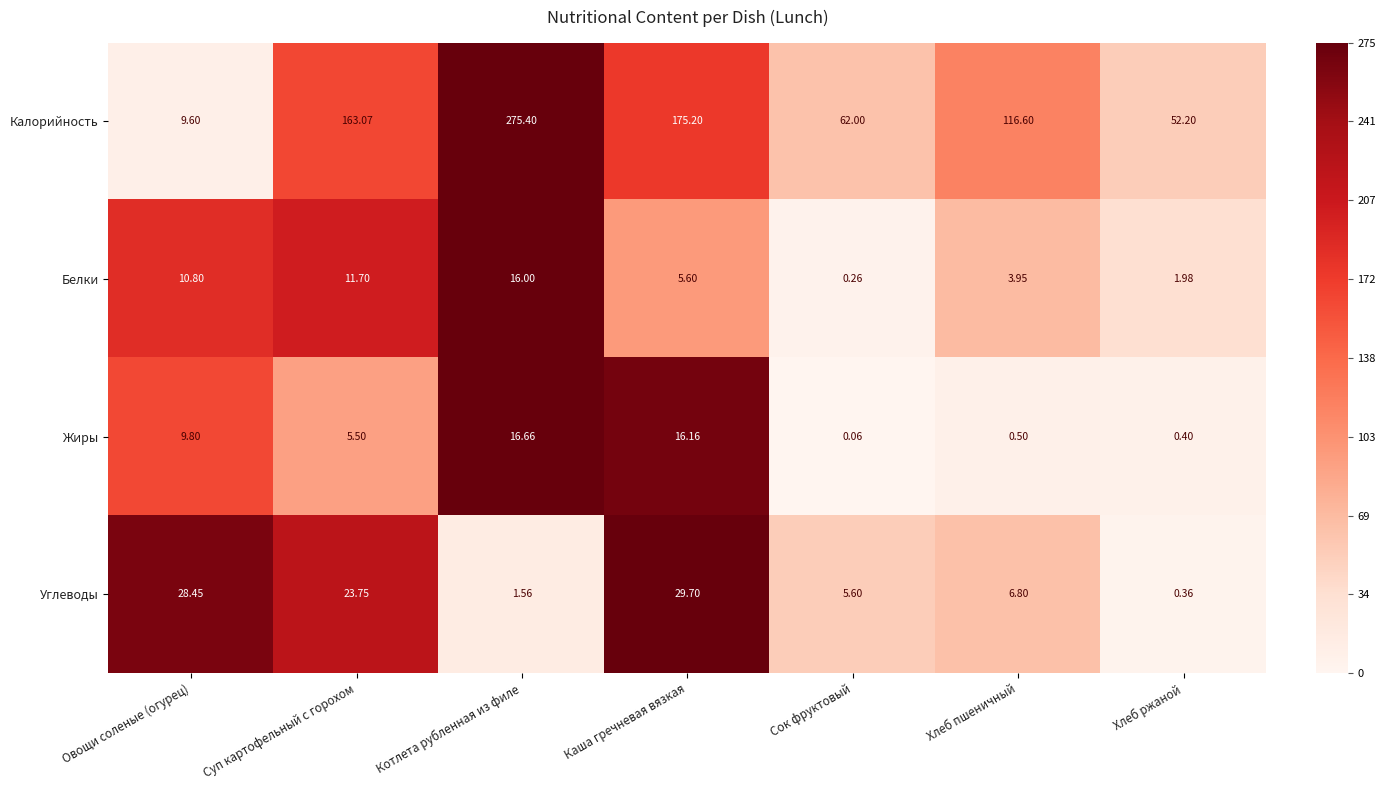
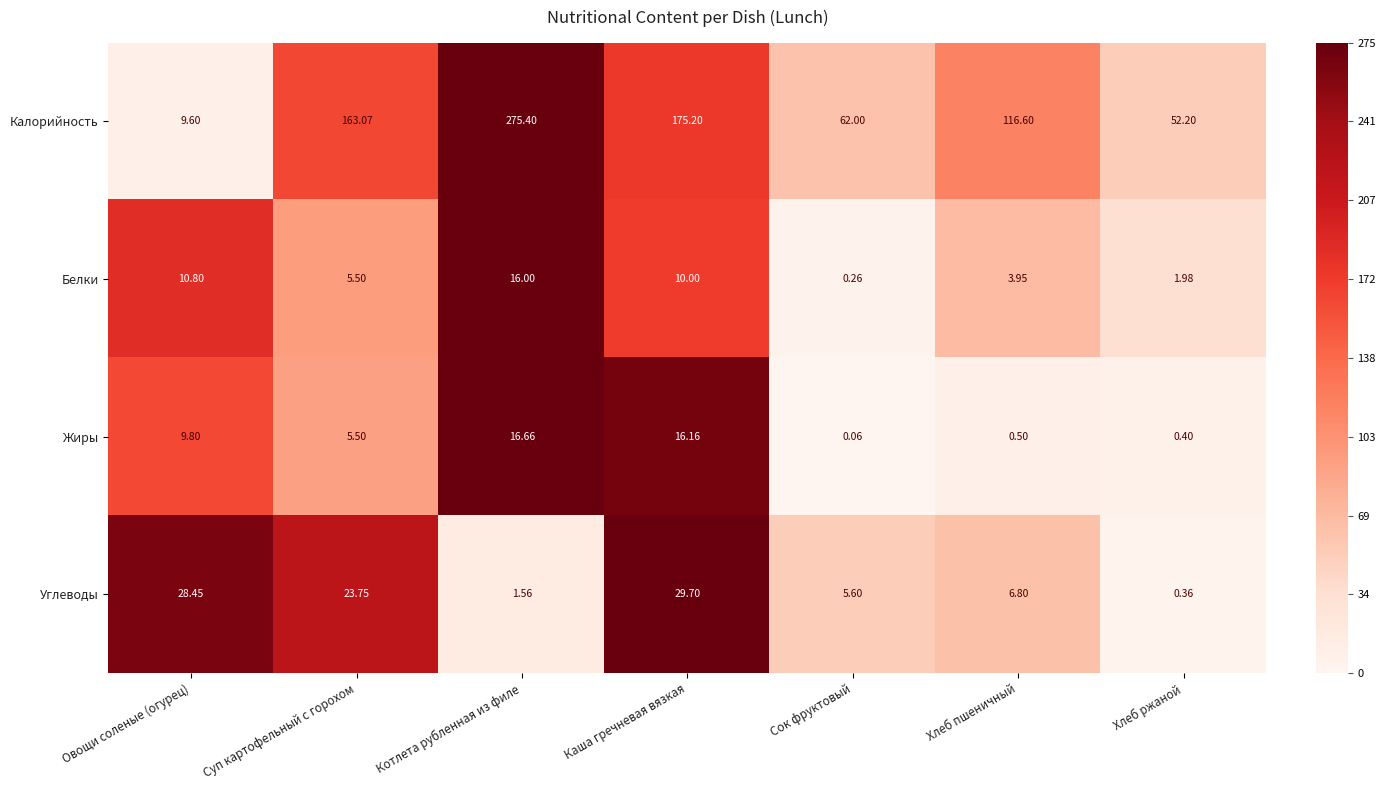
Белки, Суп картофельный с горохом: 11.70 -> 5.50
Белки, Каша гречневая вязкая: 5.60 -> 10.00
